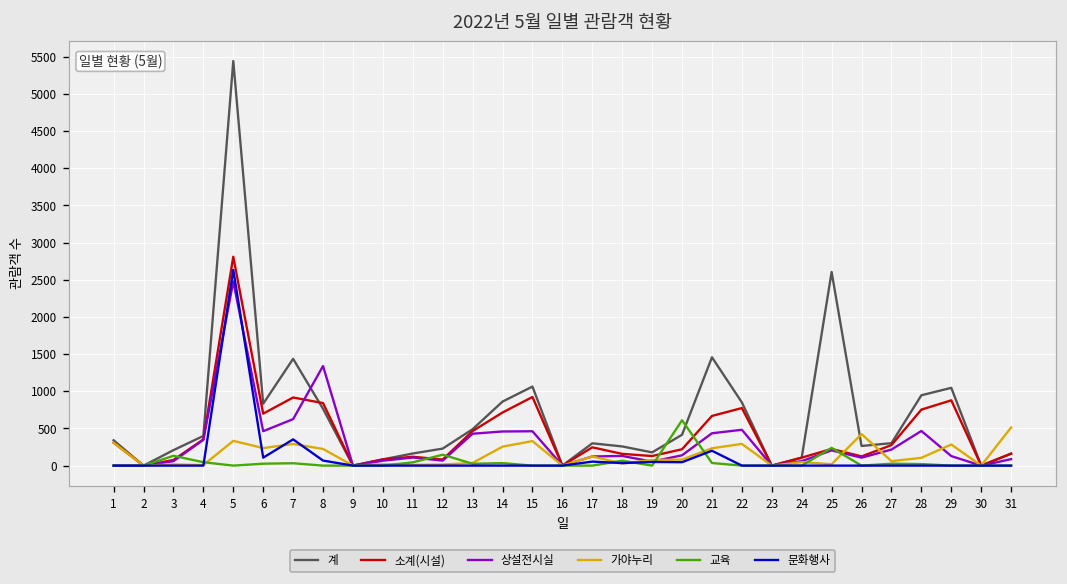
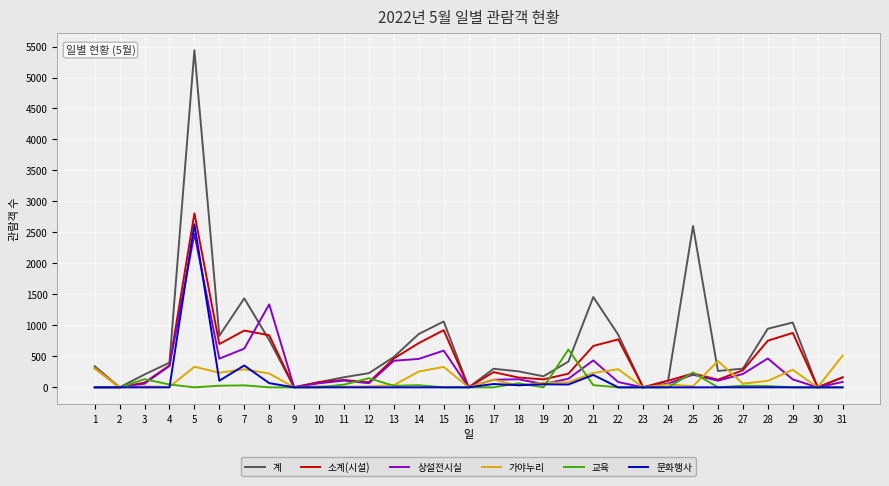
상설전시실, 15: 500 -> 600
상설전시실, 22: 500 -> 100
